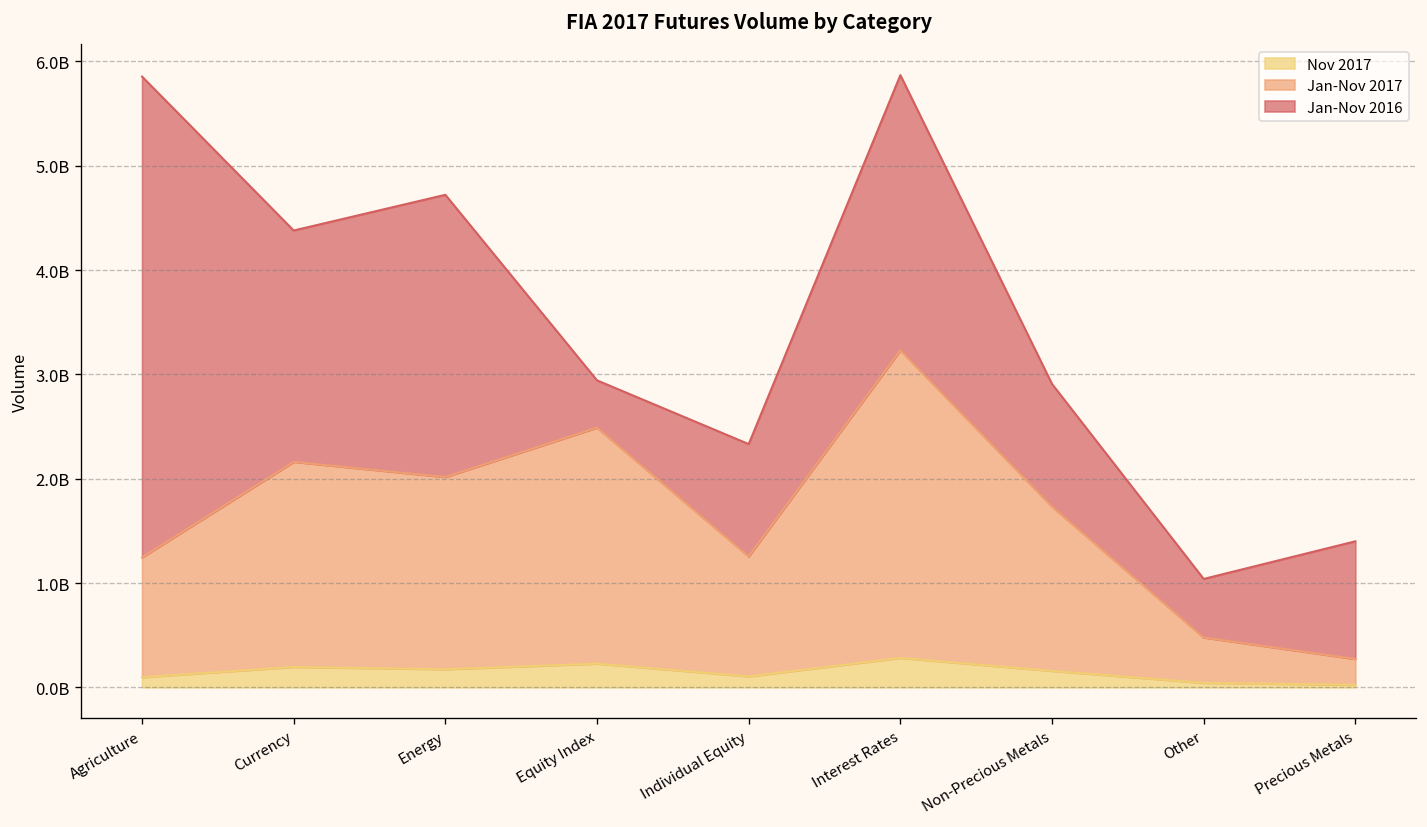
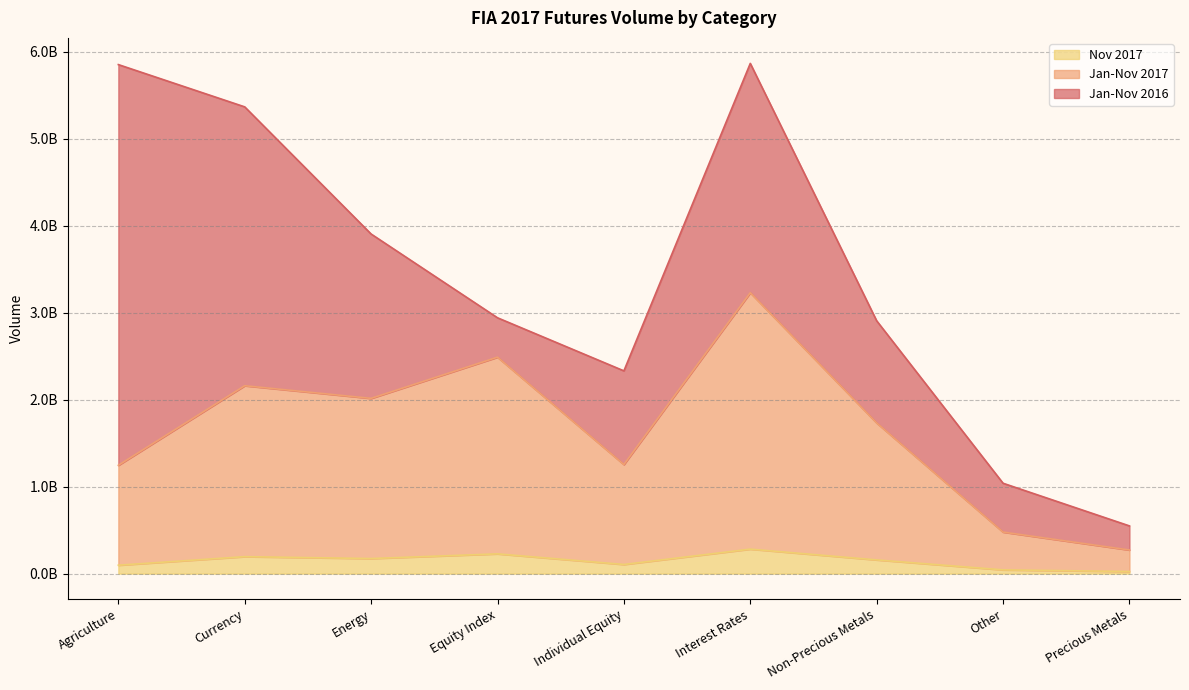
Jan-Nov 2016, Currency: 2200000000 -> 3200000000
Jan-Nov 2016, Energy: 2700000000 -> 1900000000
Jan-Nov 2016, Precious Metals: 1100000000 -> 300000000
